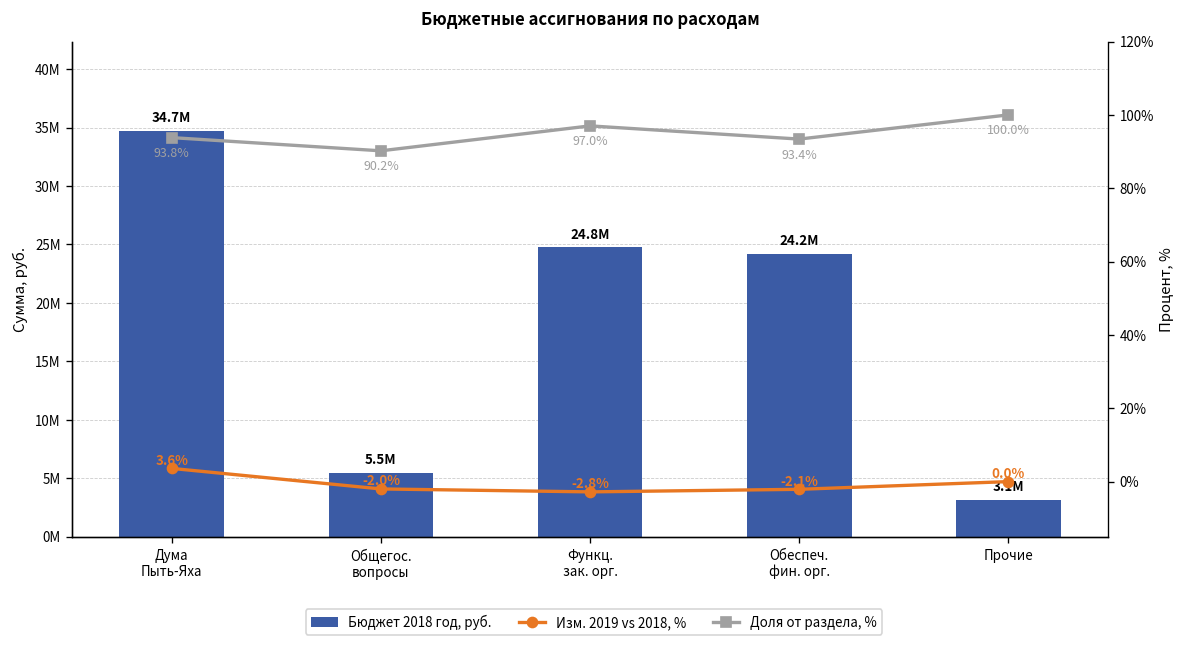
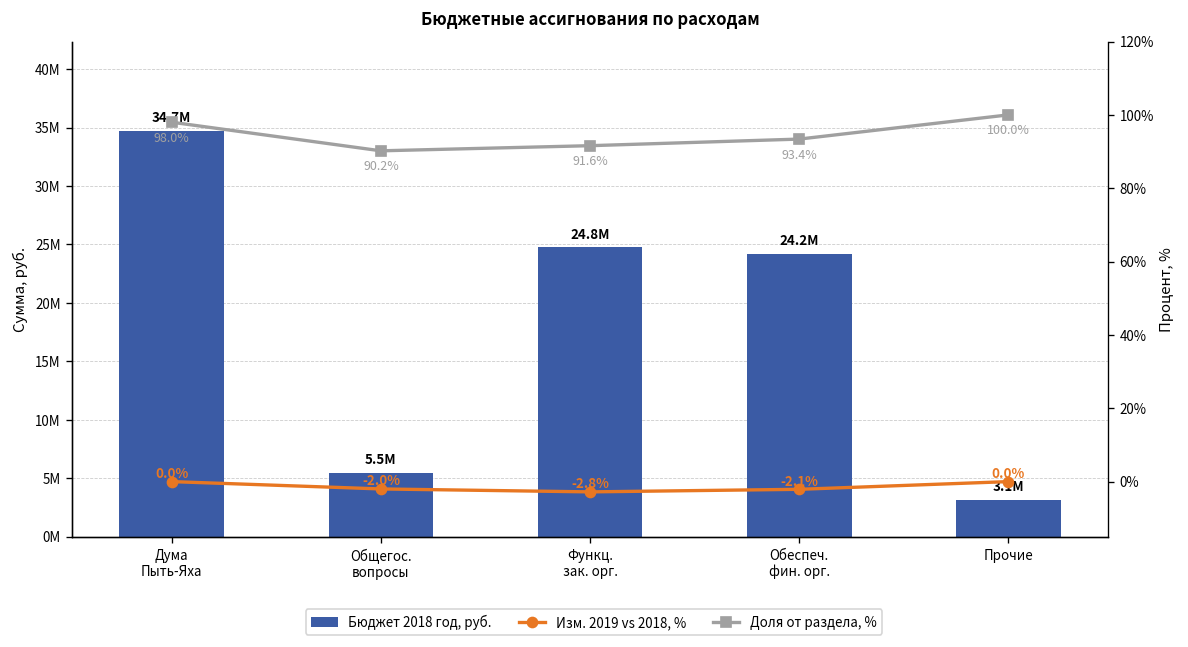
Изм. 2019 vs 2018, %, Дума Пыть-Яха: 3.6% -> 0.0%
Доля от раздела, %, Дума Пыть-Яха: 93.8% -> 98.0%
Доля от раздела, %, Функц. зак. орг.: 97.0% -> 91.6%
